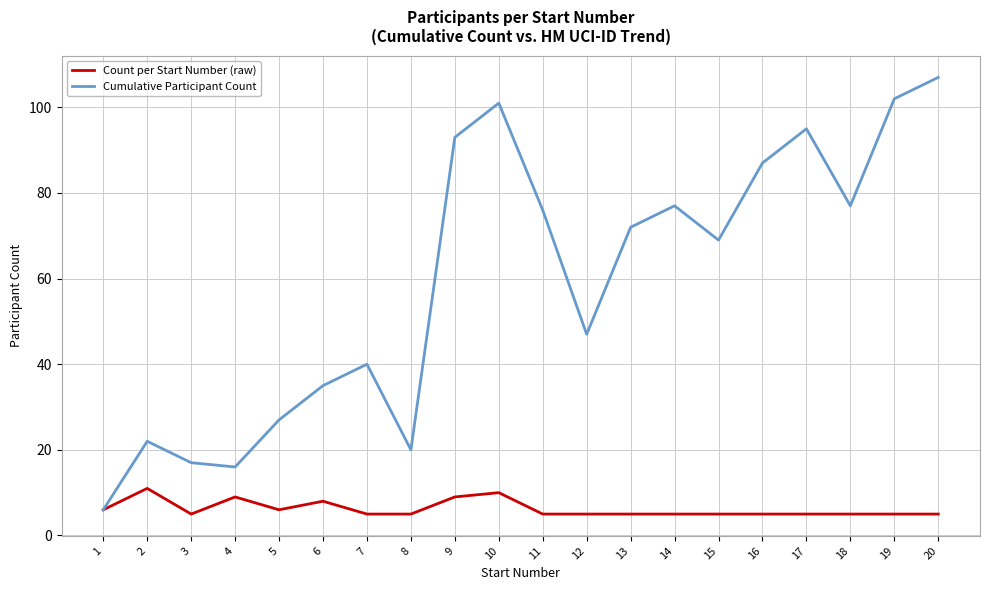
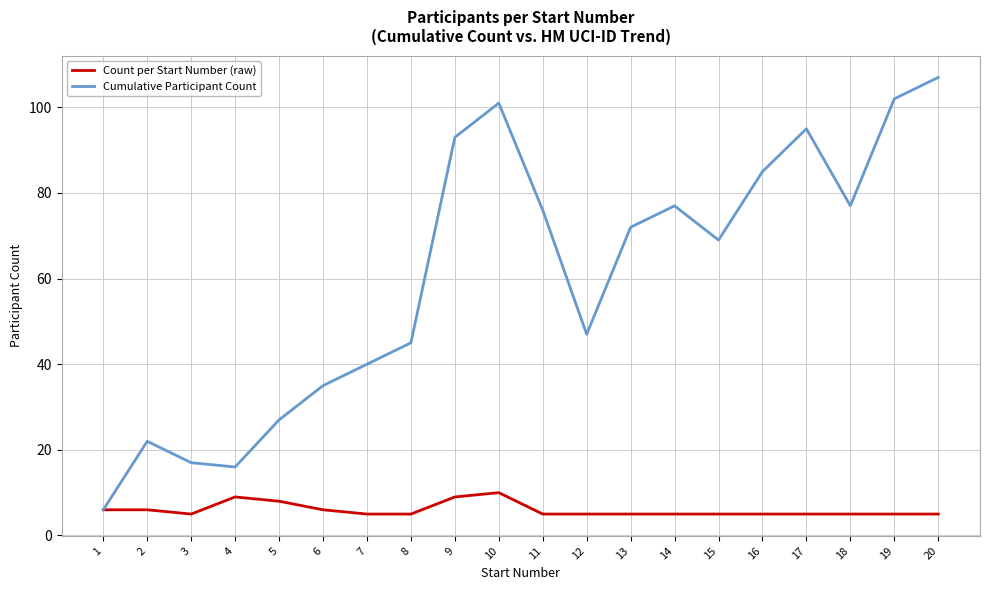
Count per Start Number (raw), 2: 11 -> 6
Count per Start Number (raw), 5: 6 -> 8
Count per Start Number (raw), 6: 8 -> 6
Cumulative Participant Count, 8: 20 -> 45
Cumulative Participant Count, 16: 87 -> 85
